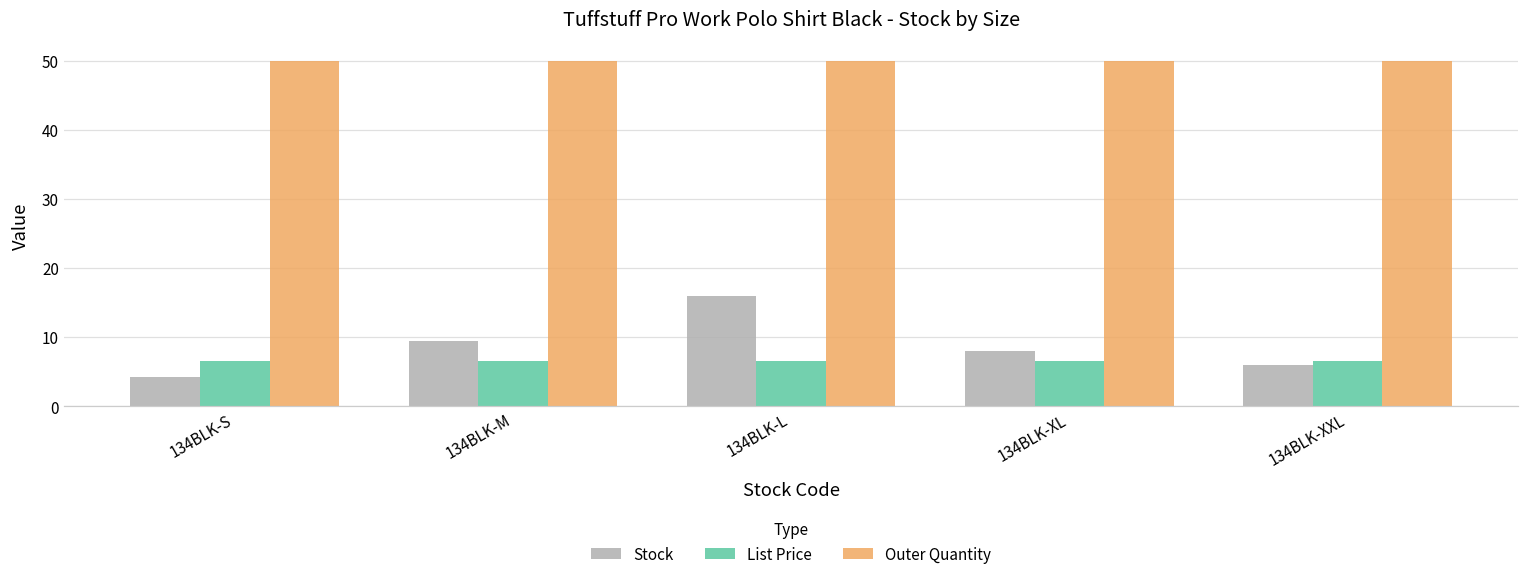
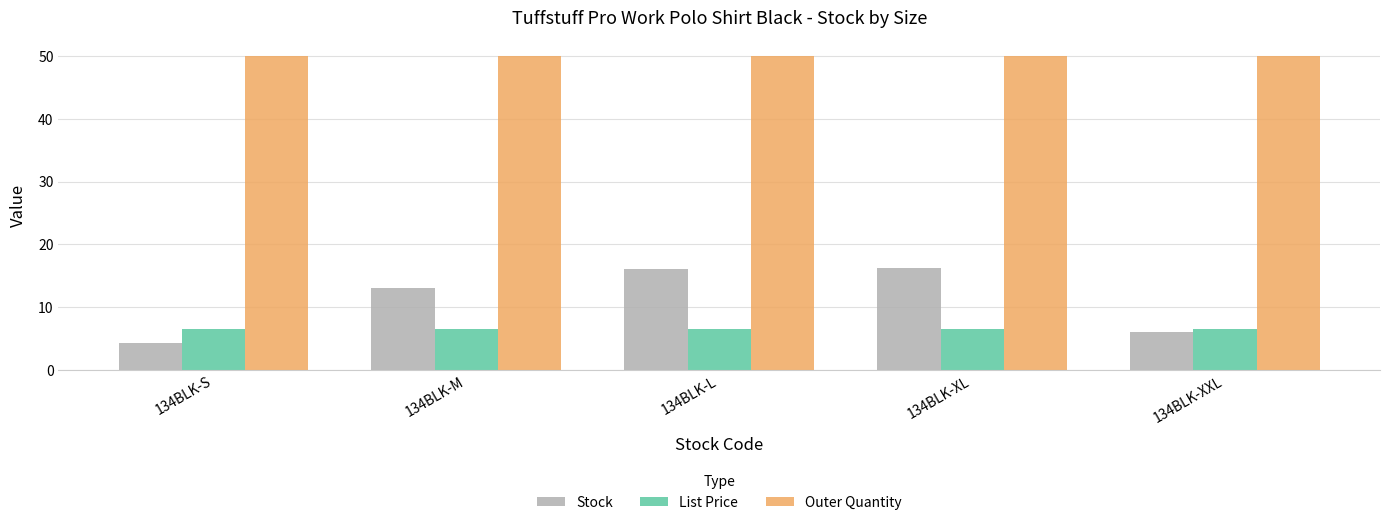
Stock, 134BLK-M: 9 -> 13
Stock, 134BLK-XL: 8 -> 16
